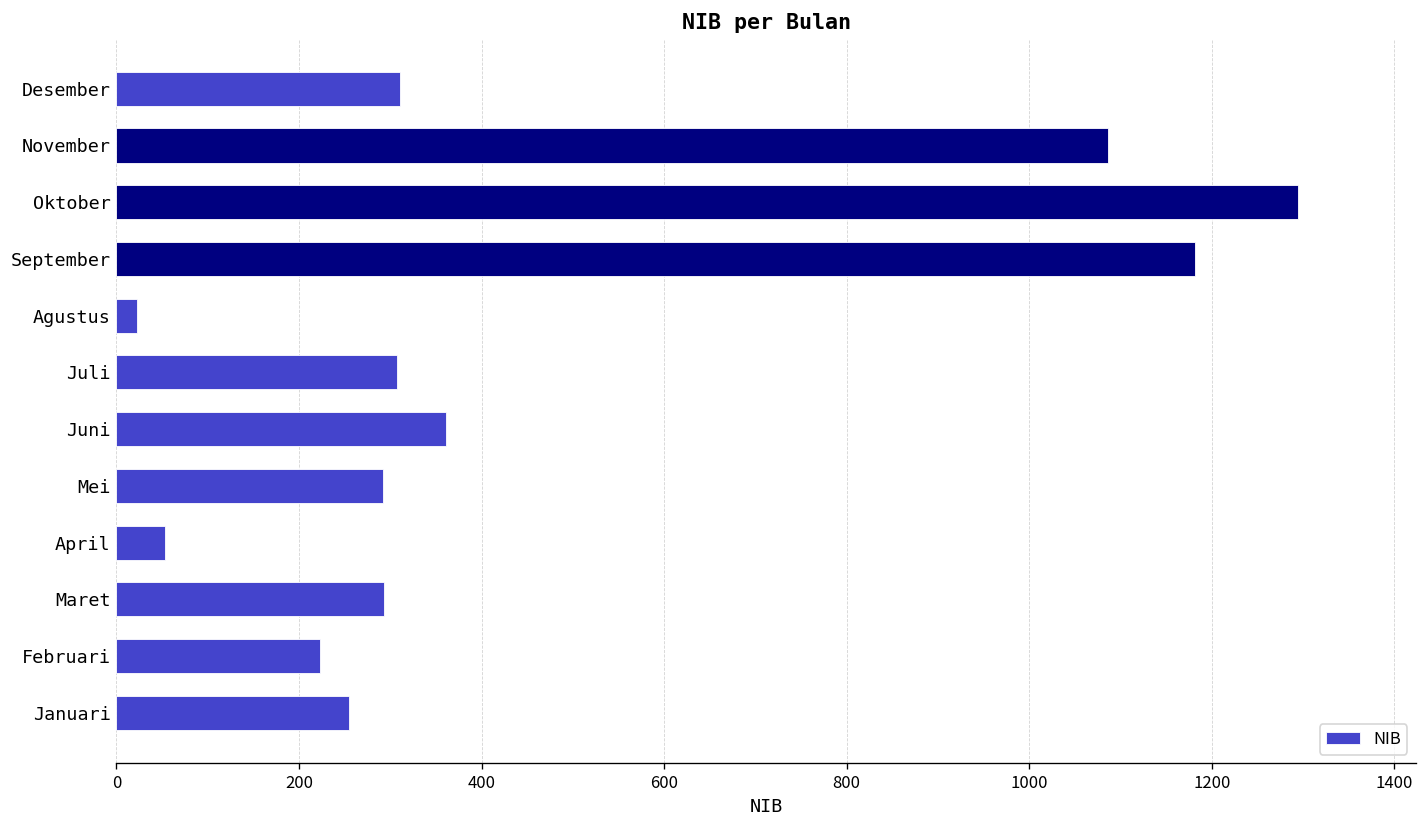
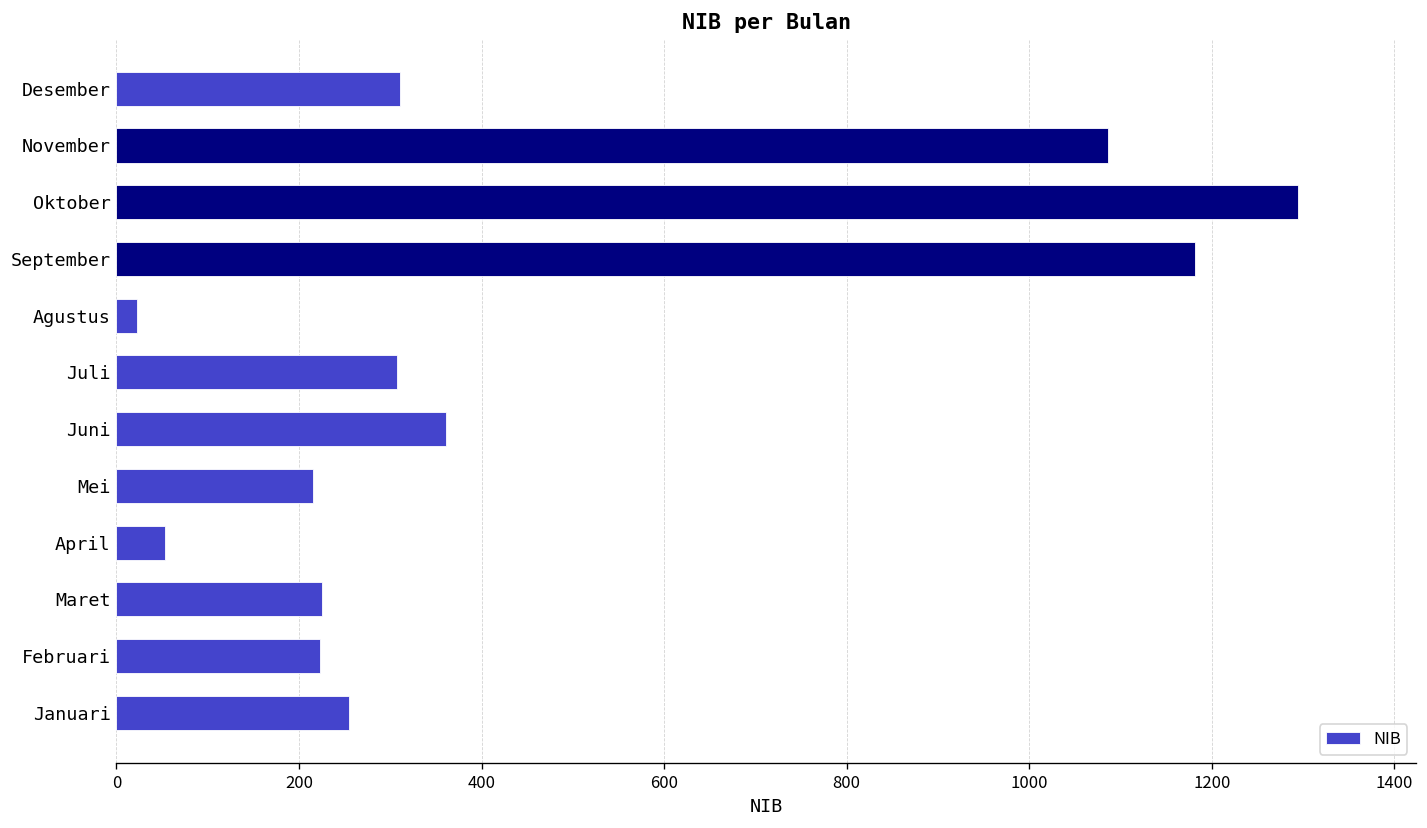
Mei: 290 -> 220
Maret: 290 -> 230
